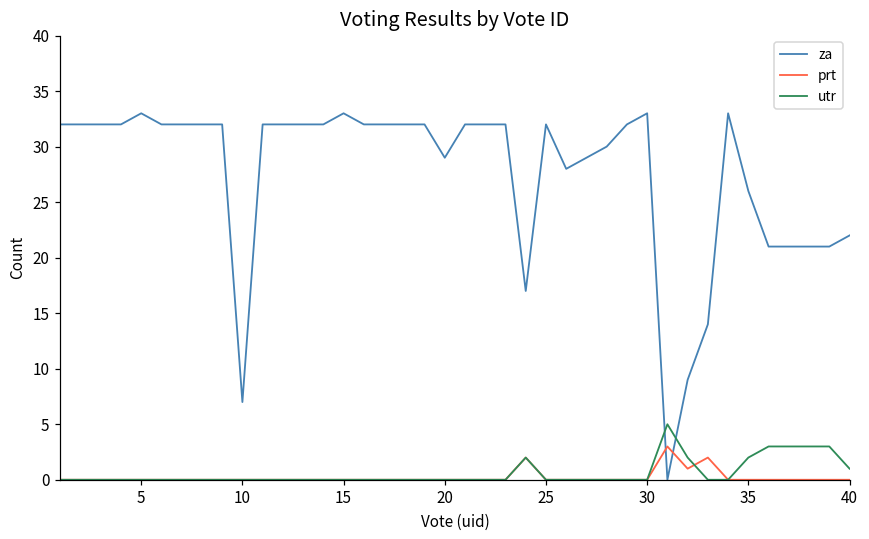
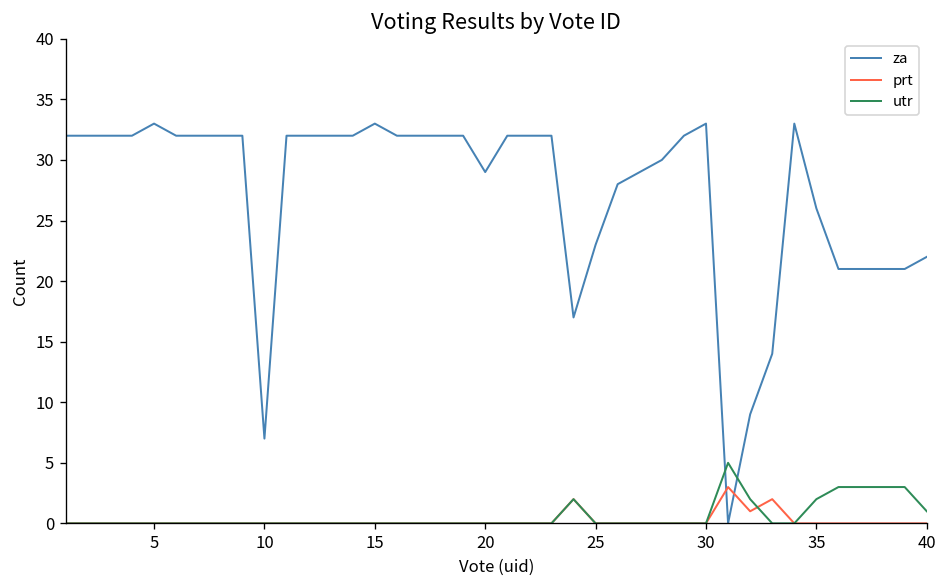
za, 25: 32 -> 23
